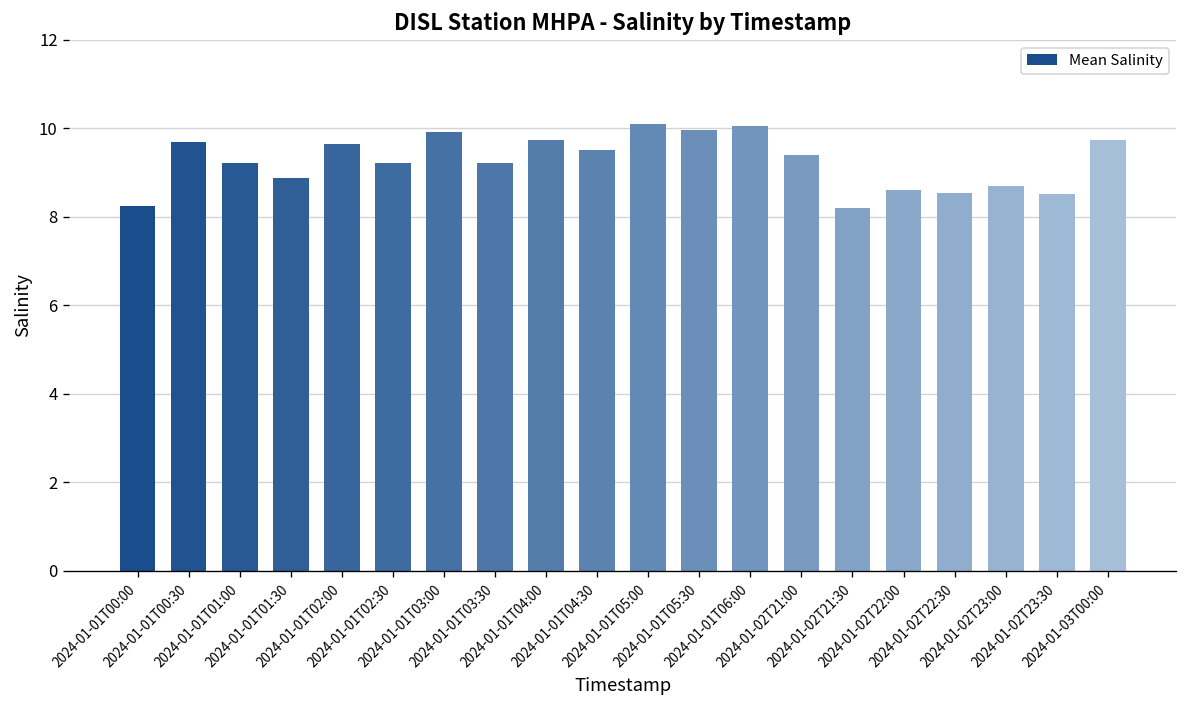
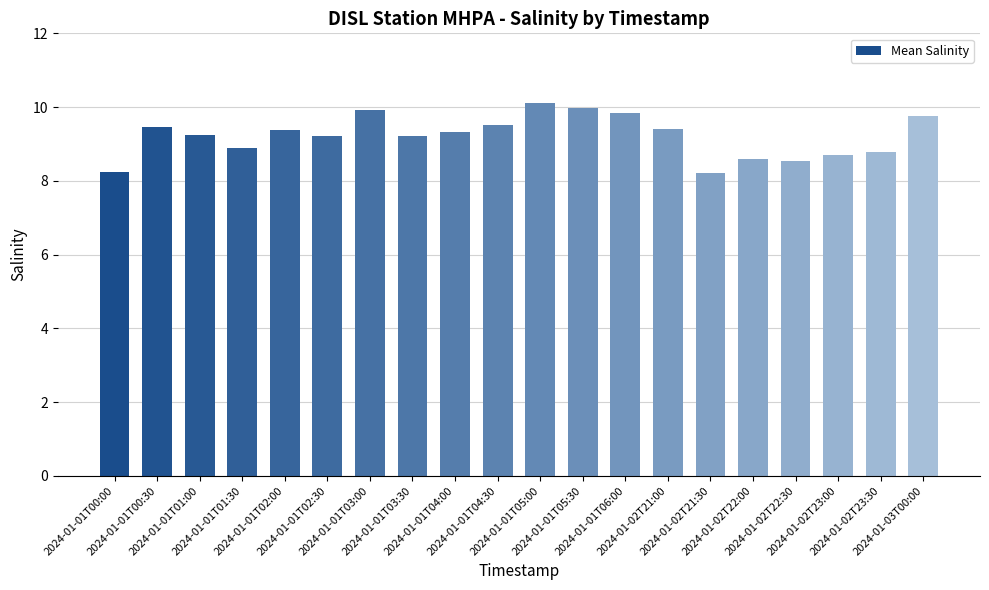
2024-01-01T00:30: 9.7 -> 9.5
2024-01-01T02:00: 9.7 -> 9.4
2024-01-01T04:00: 9.7 -> 9.3
2024-01-01T06:00: 10.1 -> 9.8
2024-01-02T23:30: 8.5 -> 8.8
